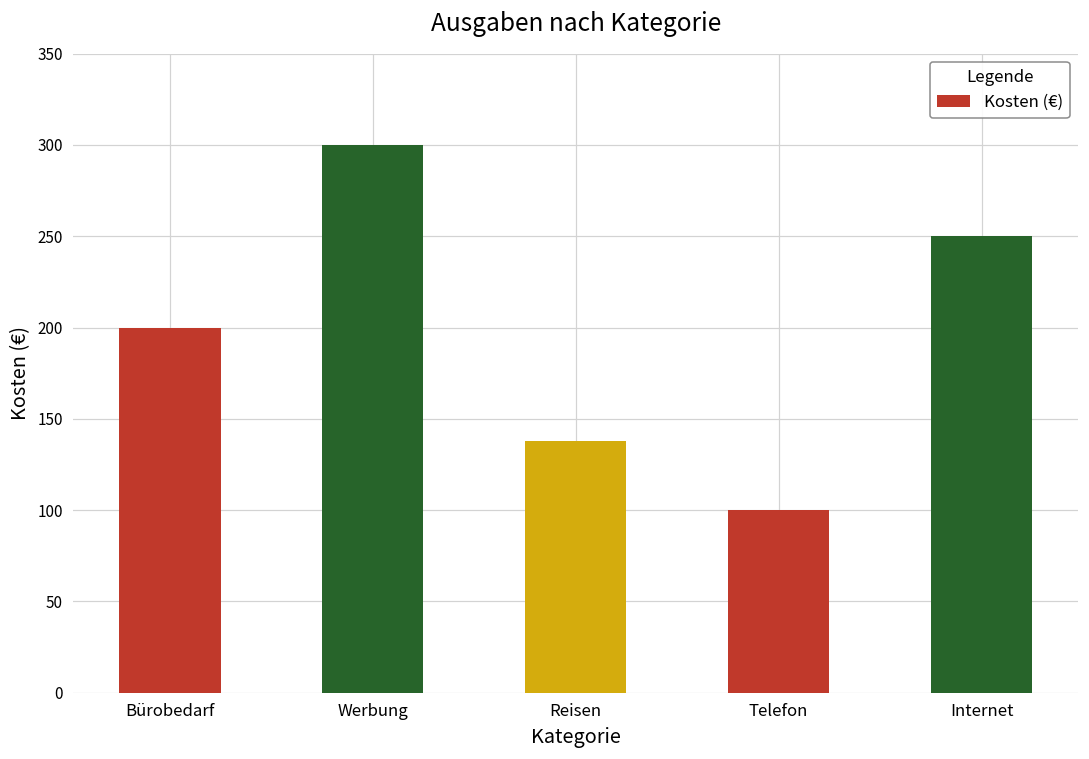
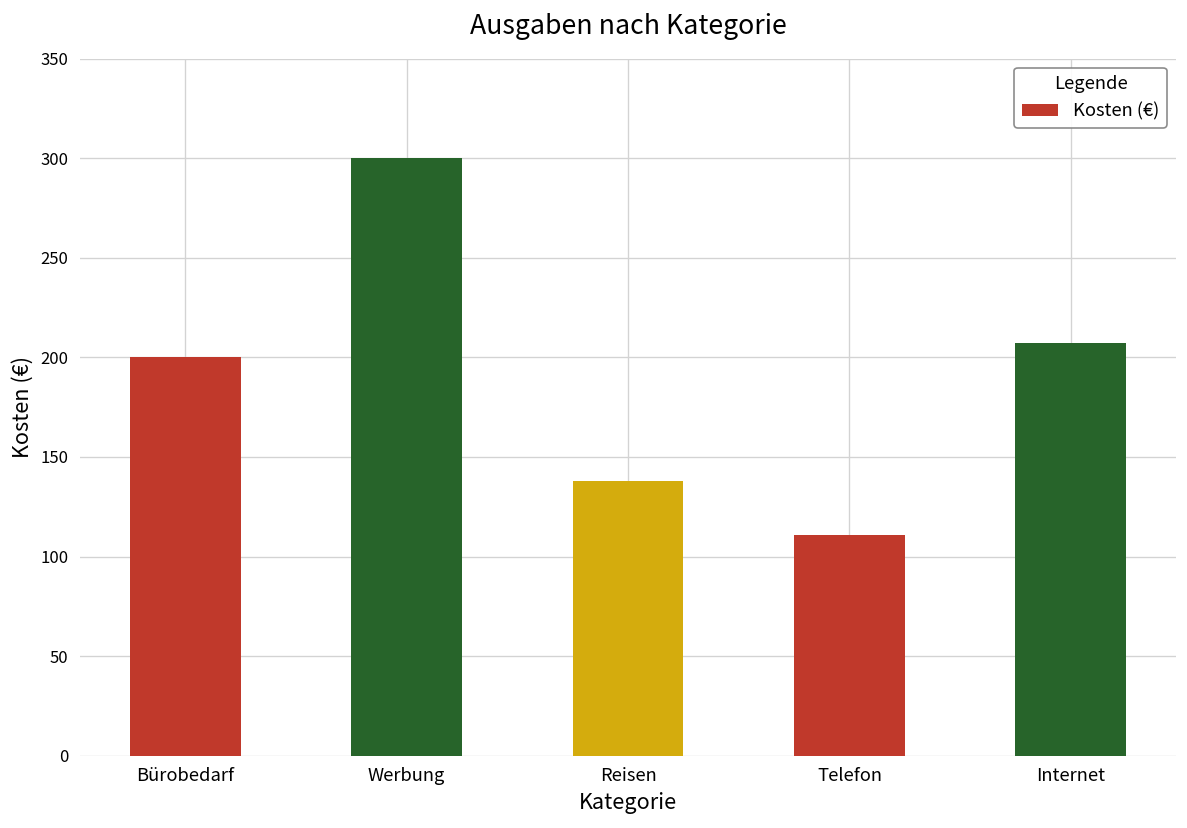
Telefon: 100 -> 111
Internet: 250 -> 207
